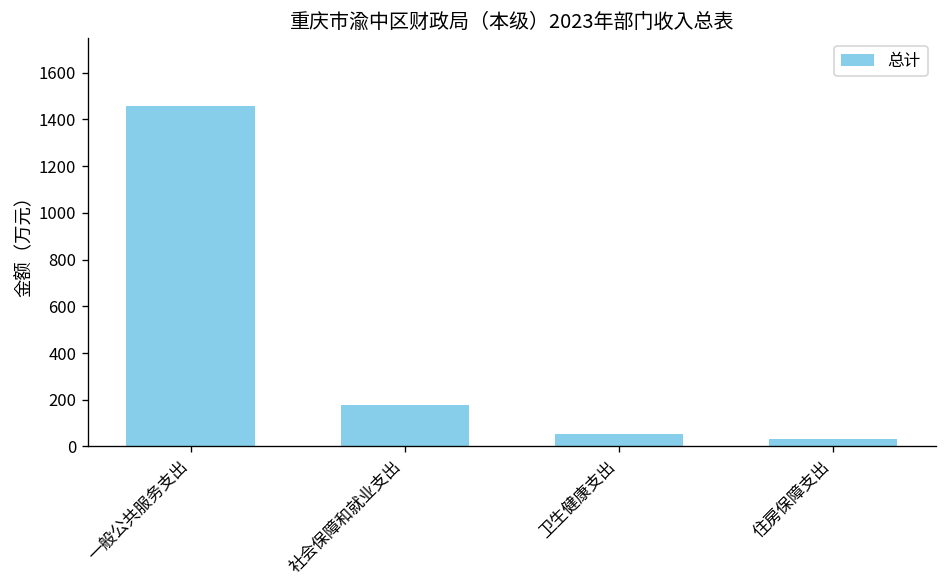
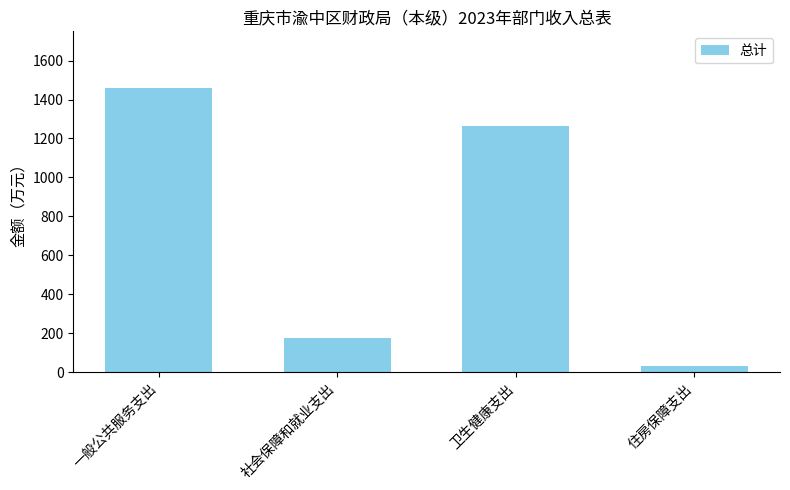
卫生健康支出: 50 -> 1270
